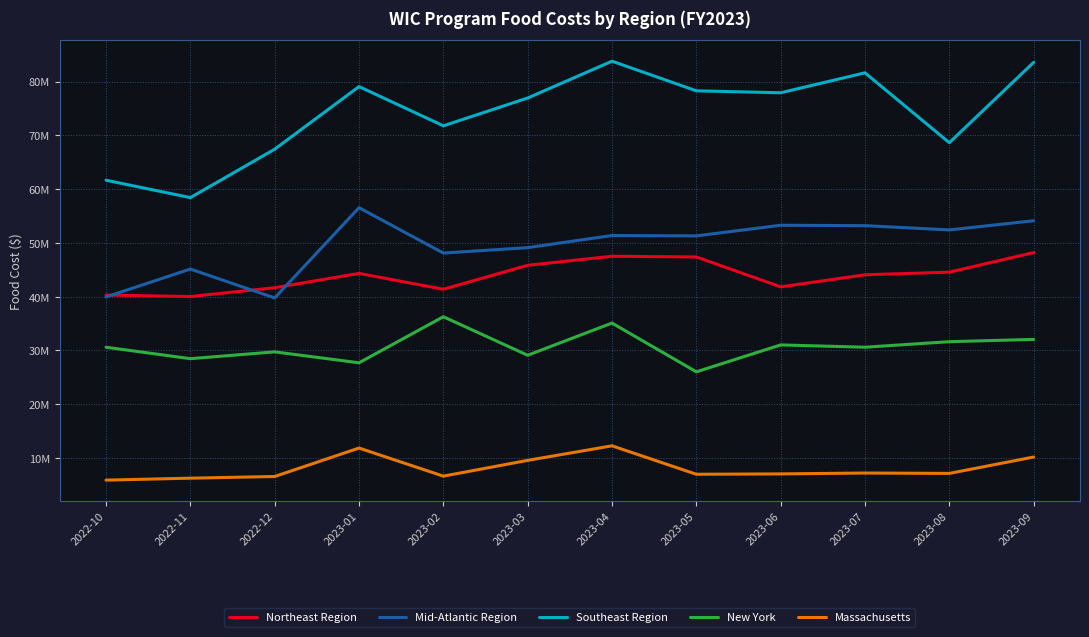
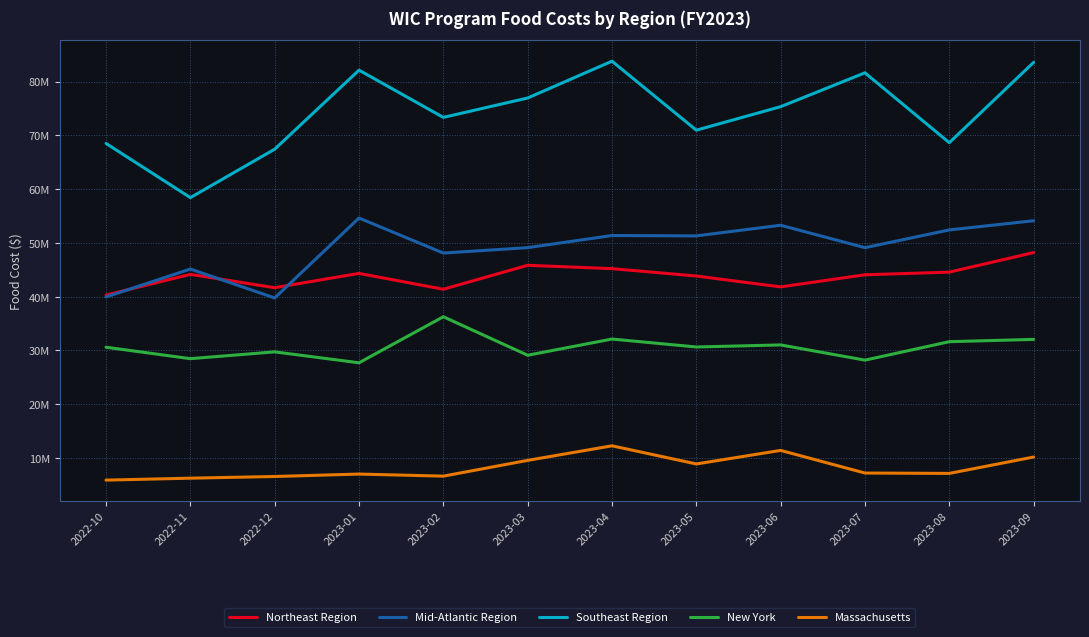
Southeast Region, 2022-10: 62000000 -> 68000000
Northeast Region, 2022-11: 40000000 -> 44000000
Mid-Atlantic Region, 2023-01: 57000000 -> 55000000
Southeast Region, 2023-01: 79000000 -> 82000000
Massachusetts, 2023-01: 12000000 -> 7000000
Southeast Region, 2023-02: 72000000 -> 73000000
Northeast Region, 2023-04: 47000000 -> 45000000
New York, 2023-04: 35000000 -> 32000000
Northeast Region, 2023-05: 47000000 -> 44000000
Southeast Region, 2023-05: 78000000 -> 71000000
New York, 2023-05: 26000000 -> 31000000
Massachusetts, 2023-05: 7000000 -> 9000000
Southeast Region, 2023-06: 78000000 -> 75000000
Massachusetts, 2023-06: 7000000 -> 11000000
Mid-Atlantic Region, 2023-07: 53000000 -> 49000000
New York, 2023-07: 31000000 -> 28000000
